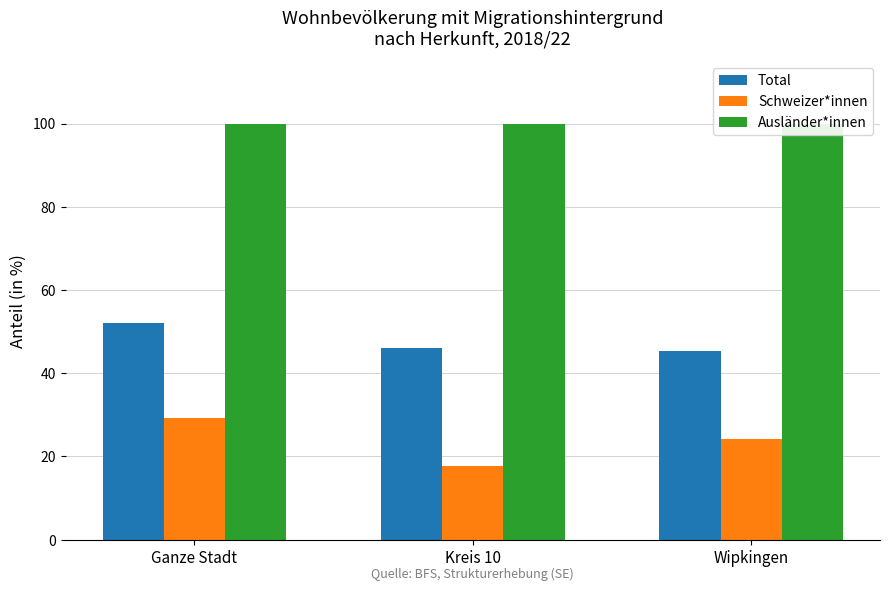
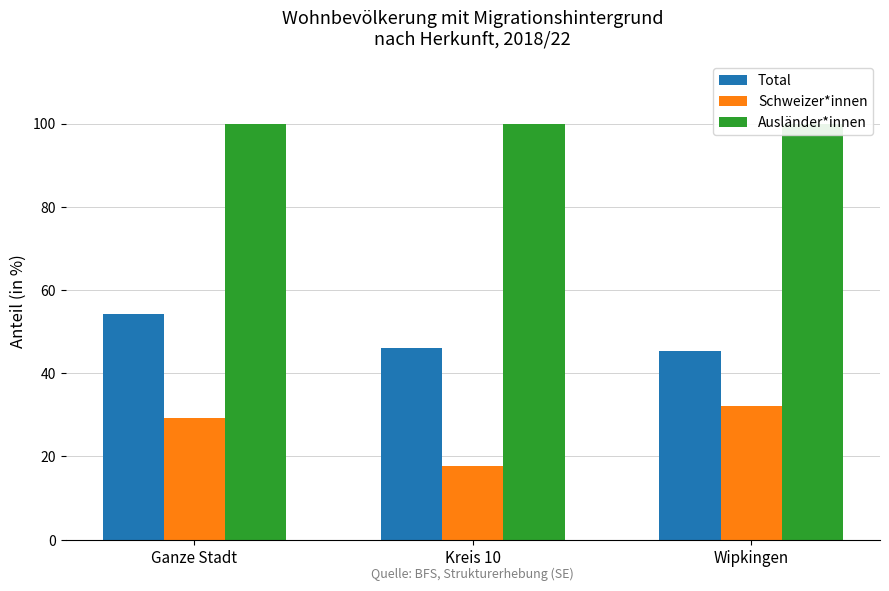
Total, Ganze Stadt: 52 -> 54
Schweizer*innen, Wipkingen: 24 -> 32
